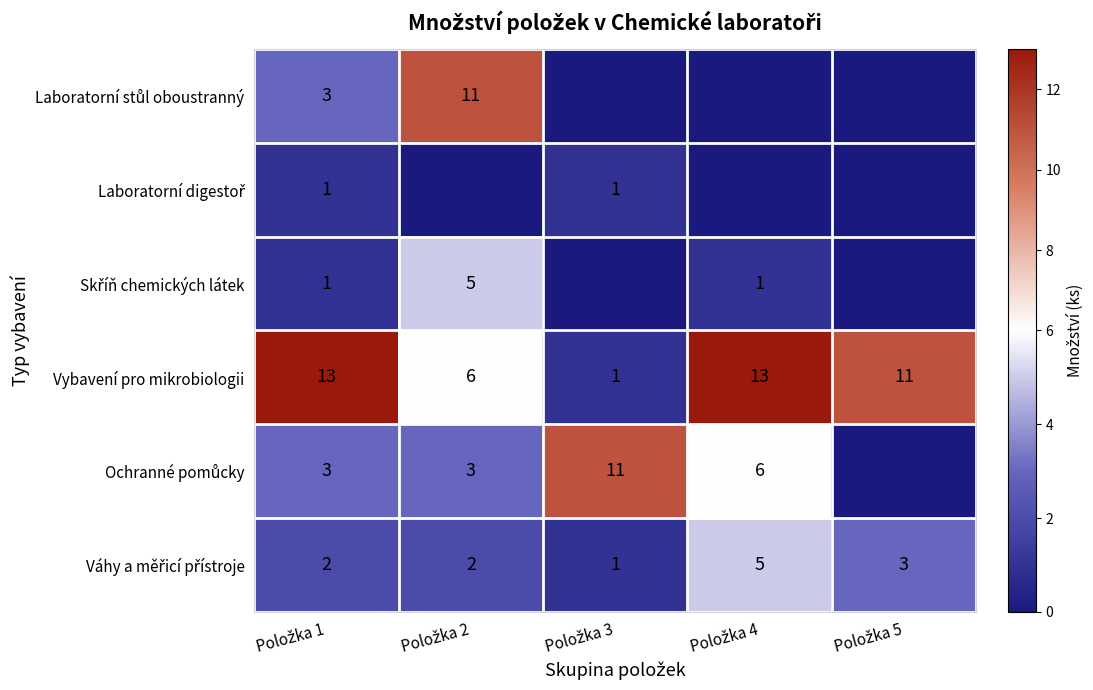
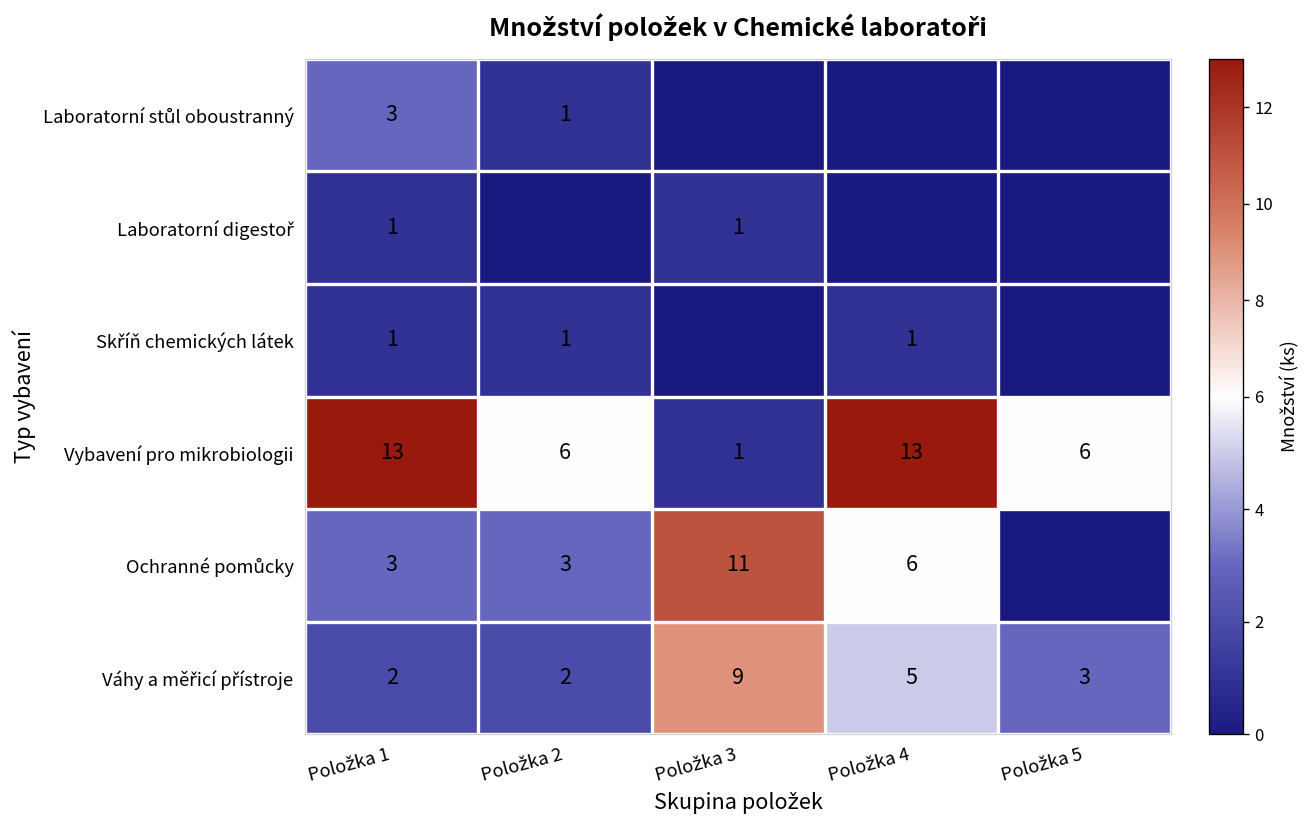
Laboratorní stůl oboustranný, Položka 2: 11 -> 1
Skříň chemických látek, Položka 2: 5 -> 1
Vybavení pro mikrobiologii, Položka 5: 11 -> 6
Váhy a měřicí přístroje, Položka 3: 1 -> 9
